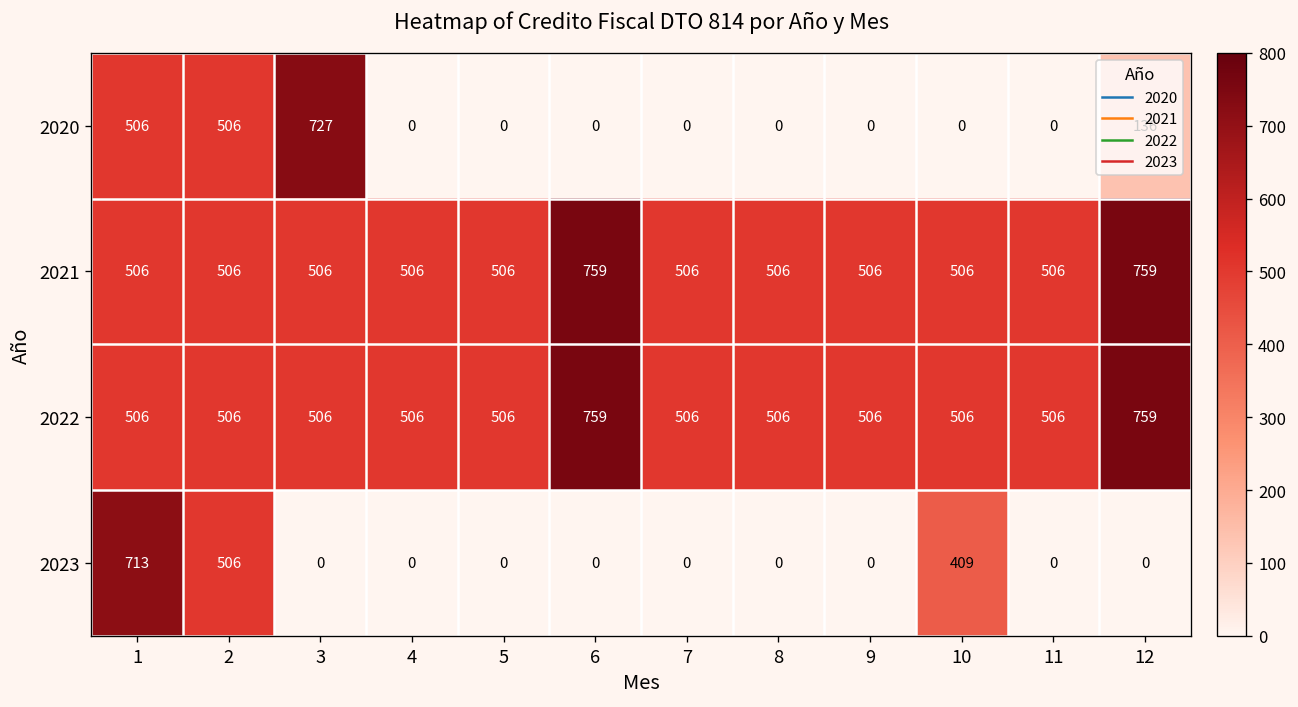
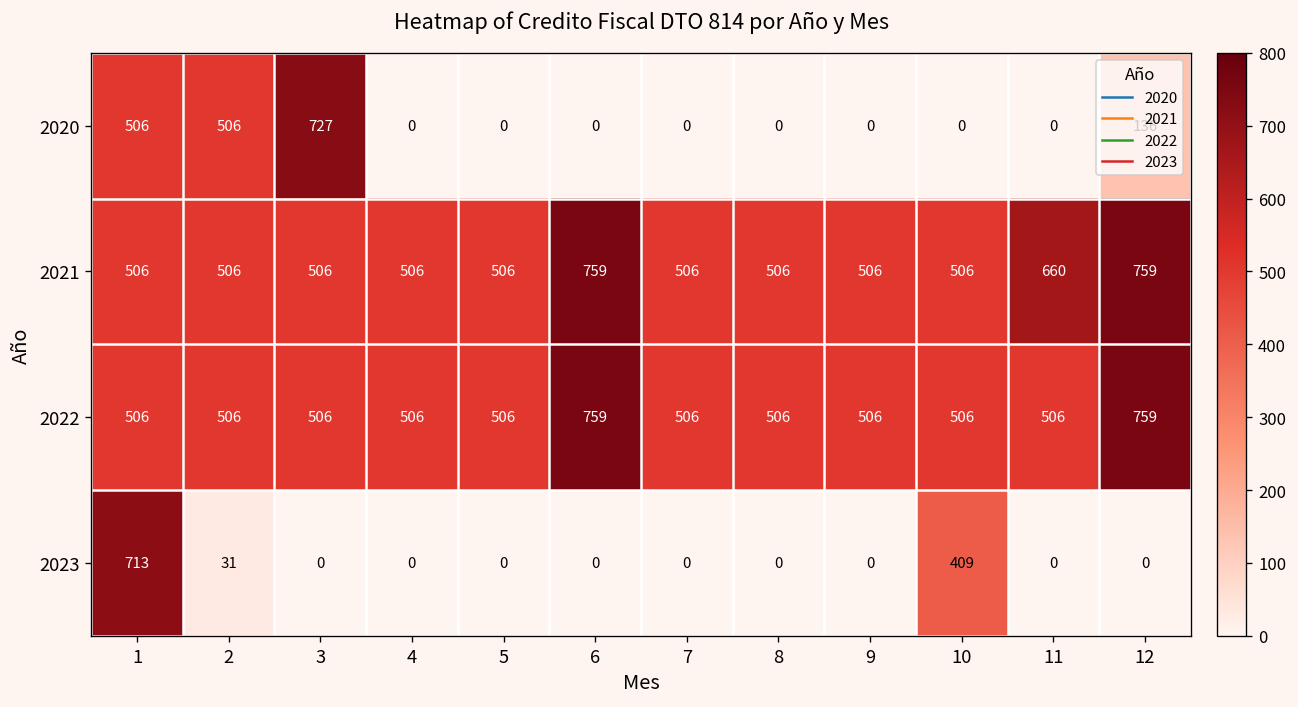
2021, 11: 506 -> 660
2023, 2: 506 -> 31
